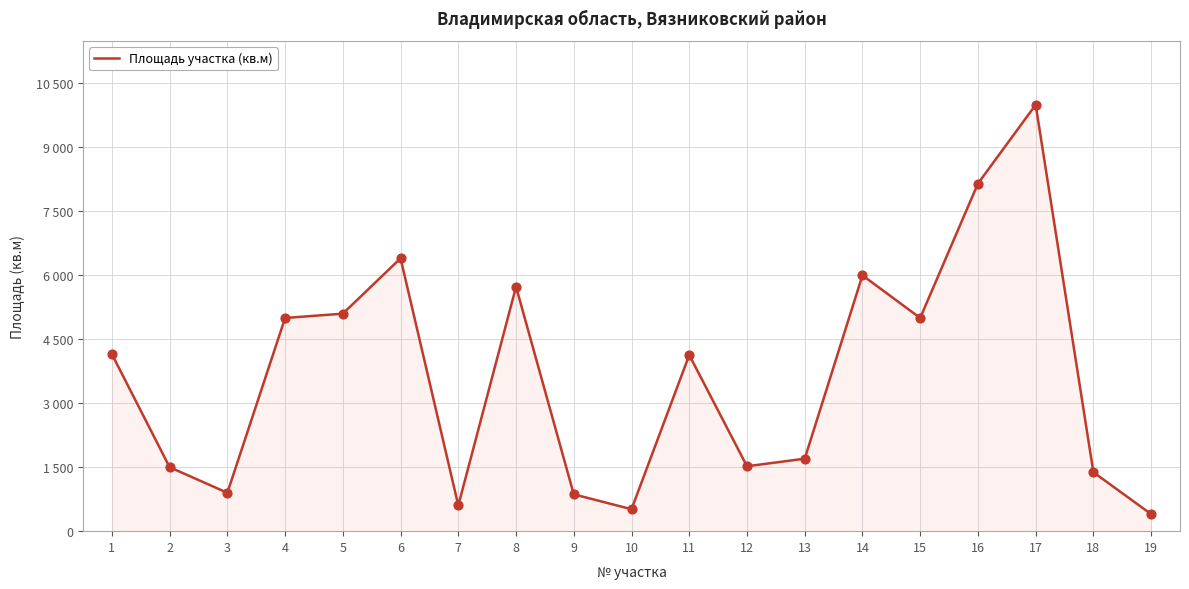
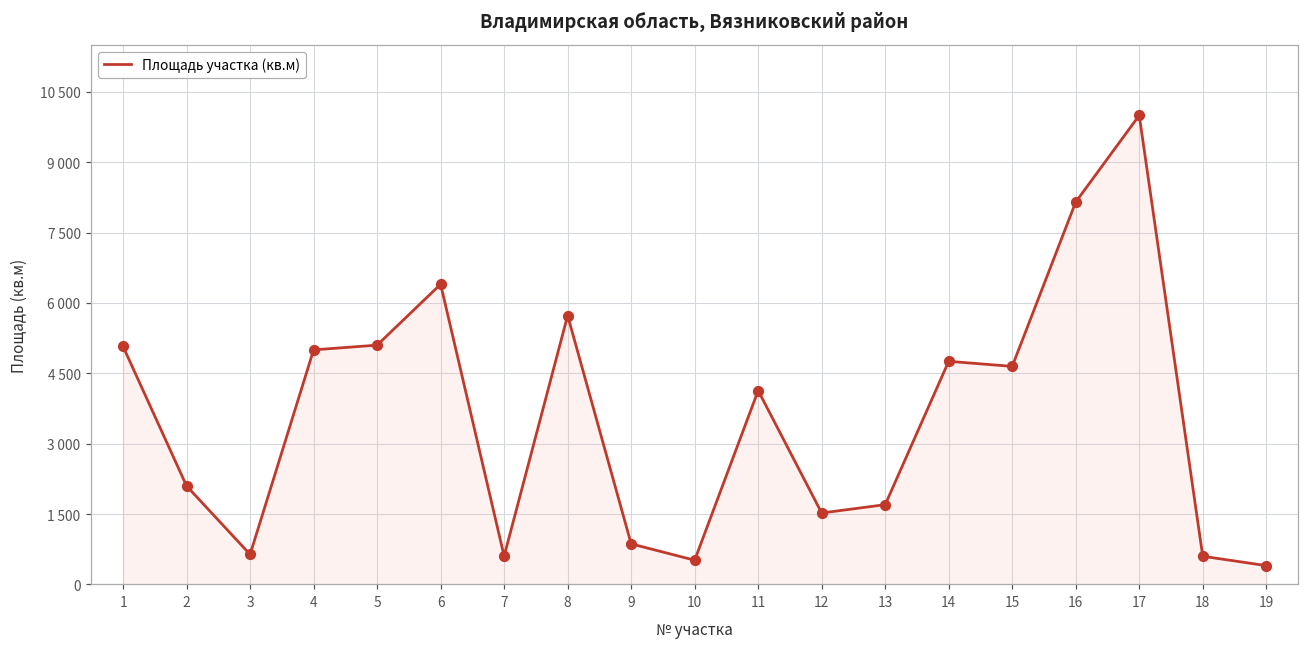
1: 4200 -> 5100
2: 1500 -> 2100
3: 900 -> 600
14: 6000 -> 4800
15: 5000 -> 4600
18: 1400 -> 600
